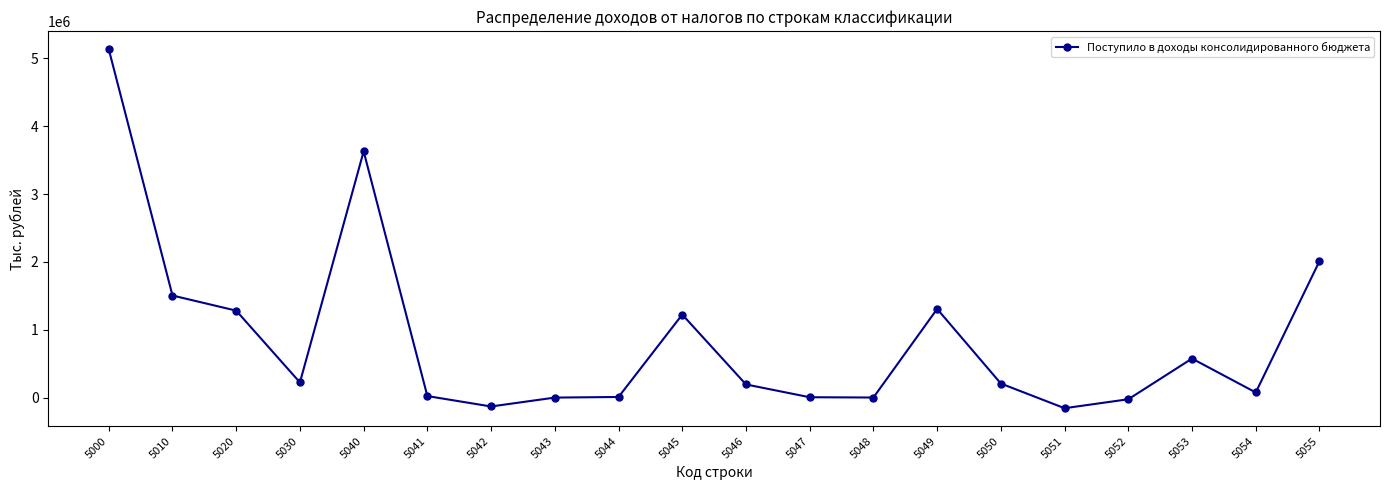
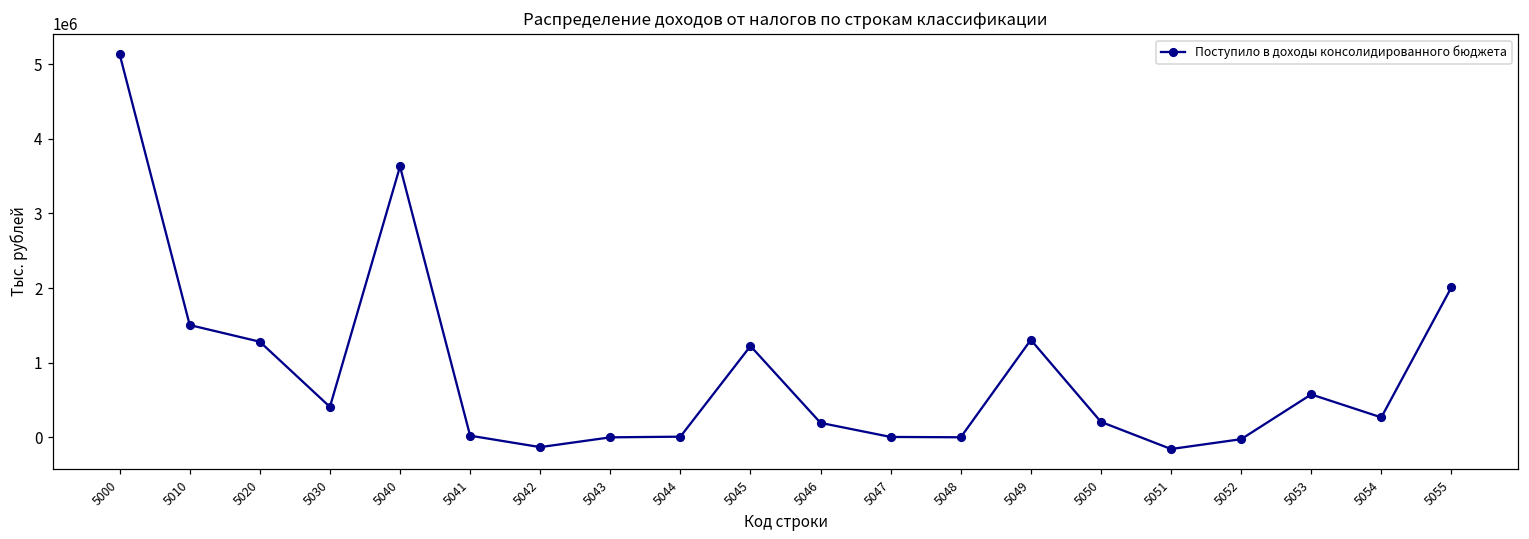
5030: 200000 -> 400000
5054: 100000 -> 300000
